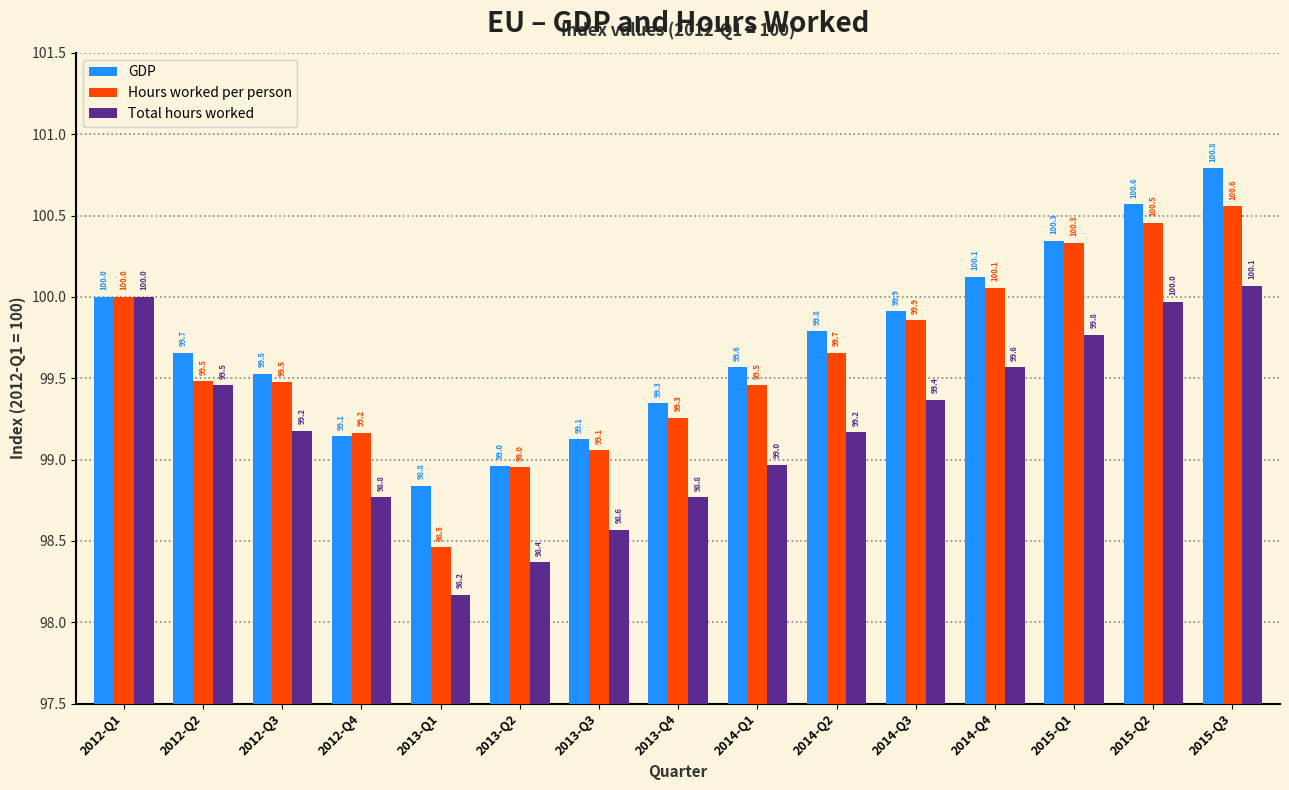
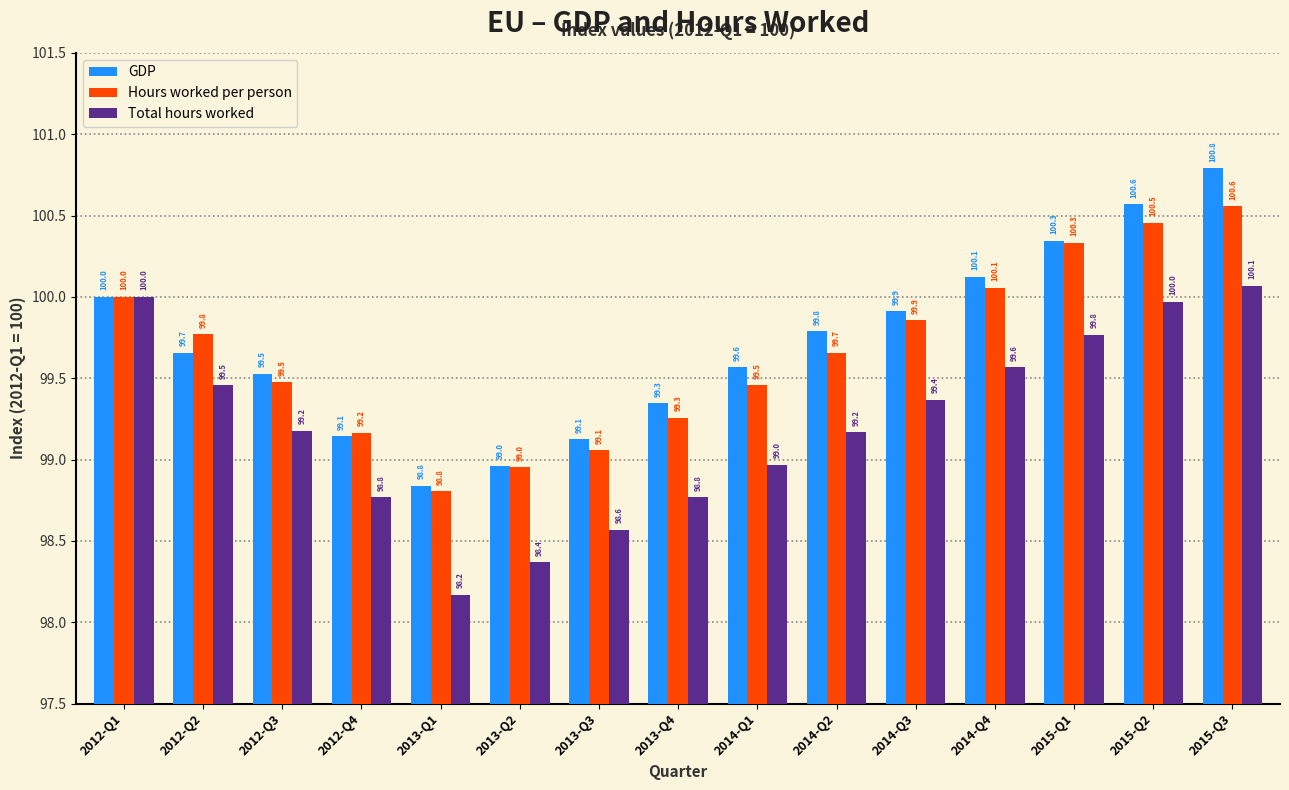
Hours worked per person, 2012-Q2: 99.5 -> 99.8
Hours worked per person, 2013-Q1: 98.5 -> 98.8
